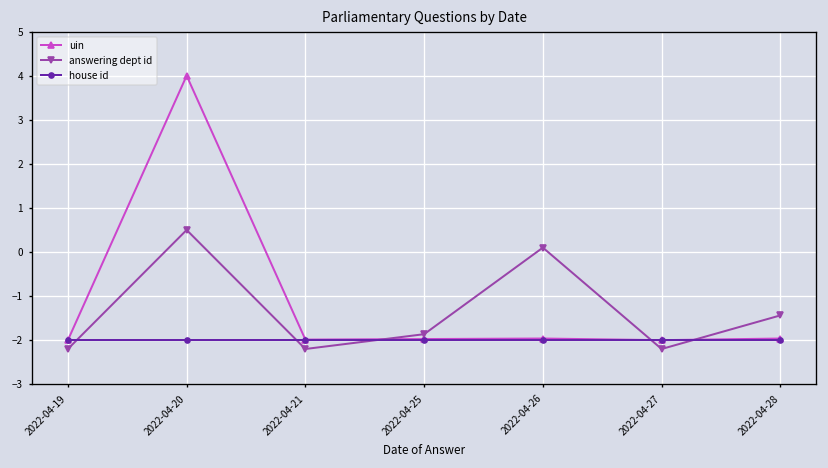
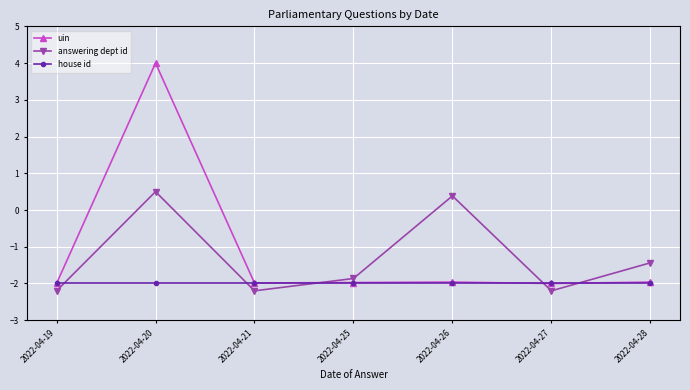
answering dept id, 2022-04-26: 0.1 -> 0.4
